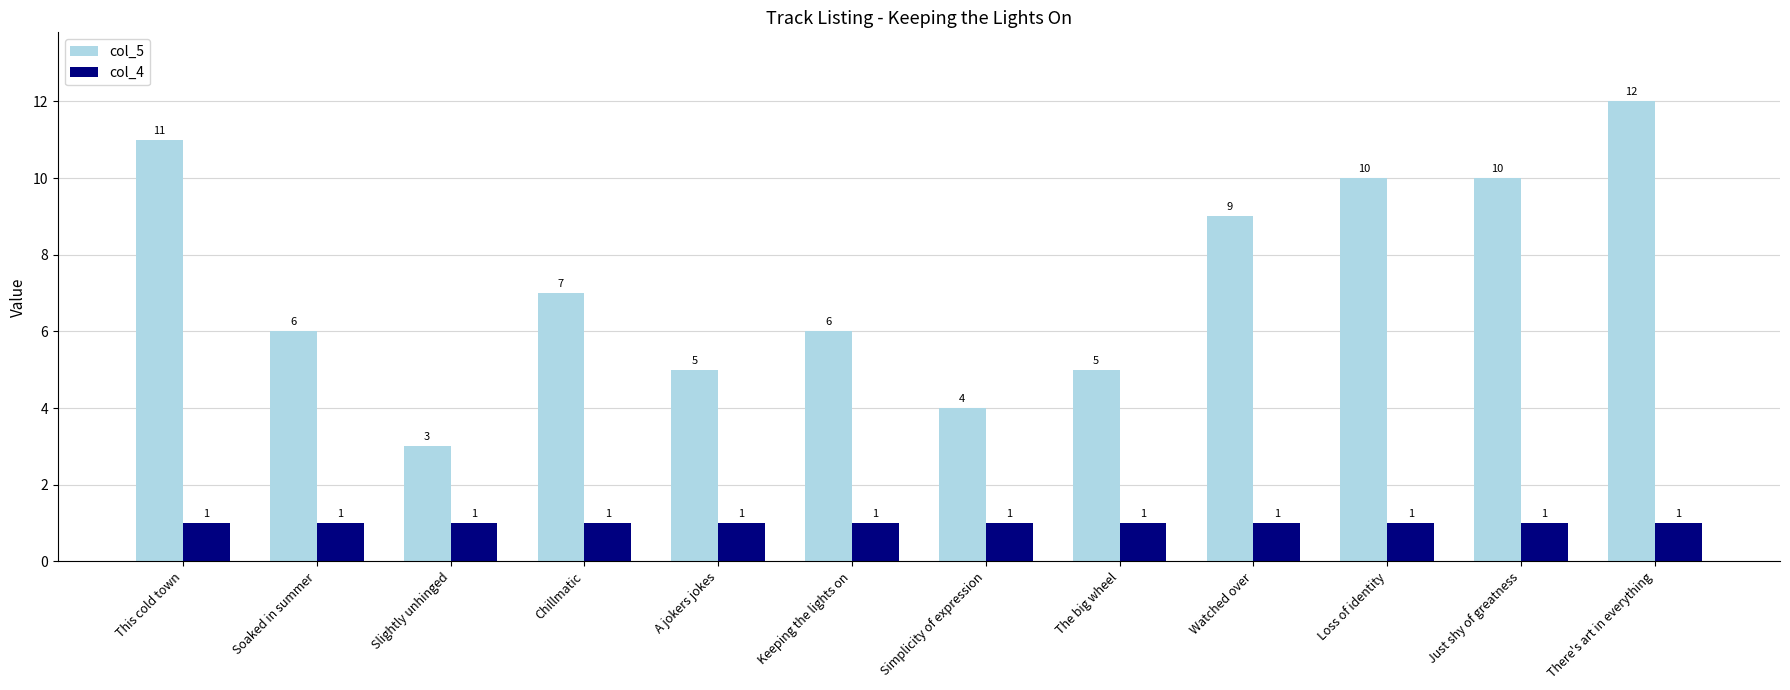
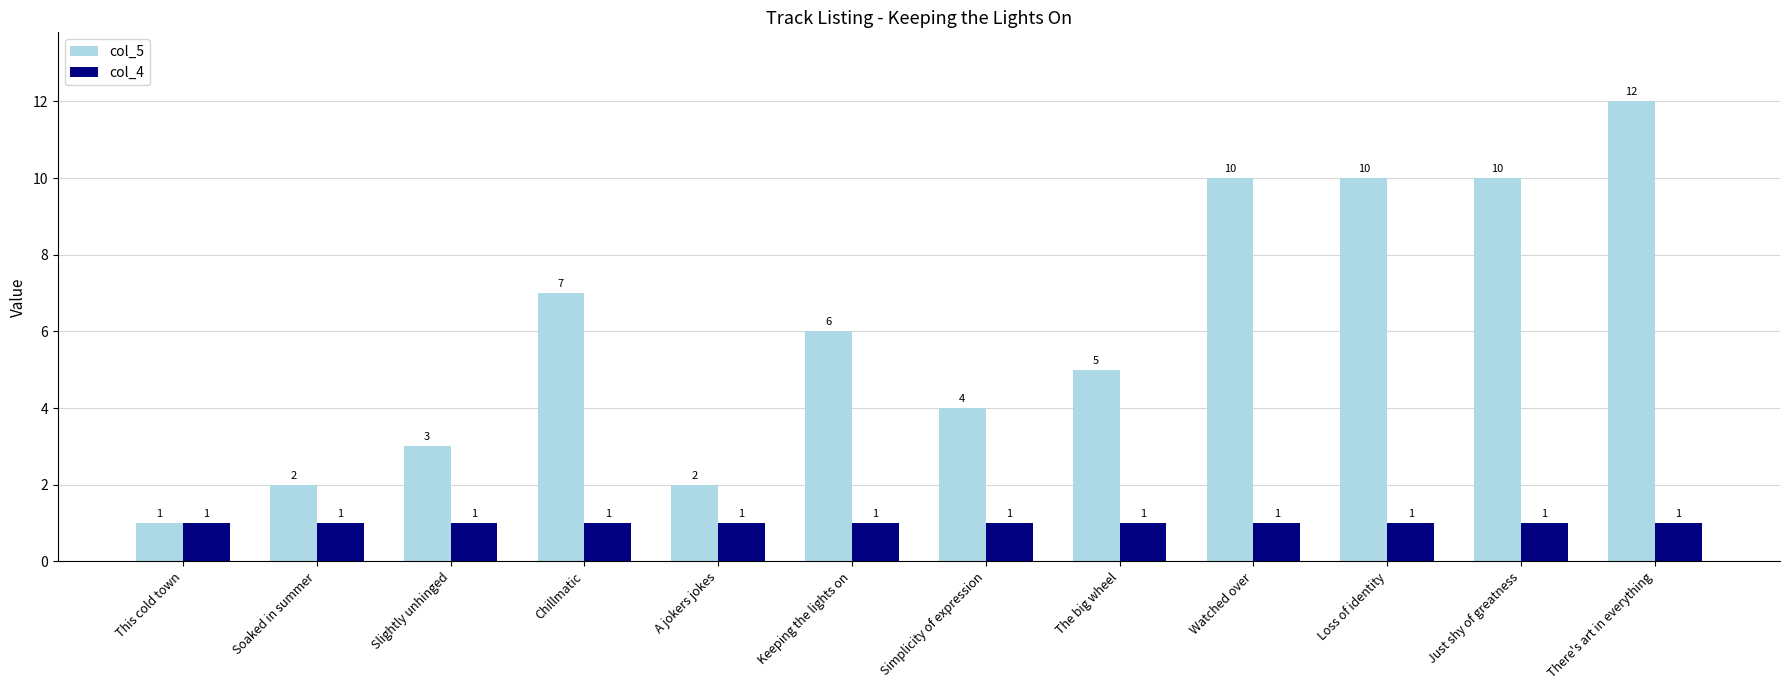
col_5, This cold town: 11 -> 1
col_5, Soaked in summer: 6 -> 2
col_5, A jokers jokes: 5 -> 2
col_5, Watched over: 9 -> 10
